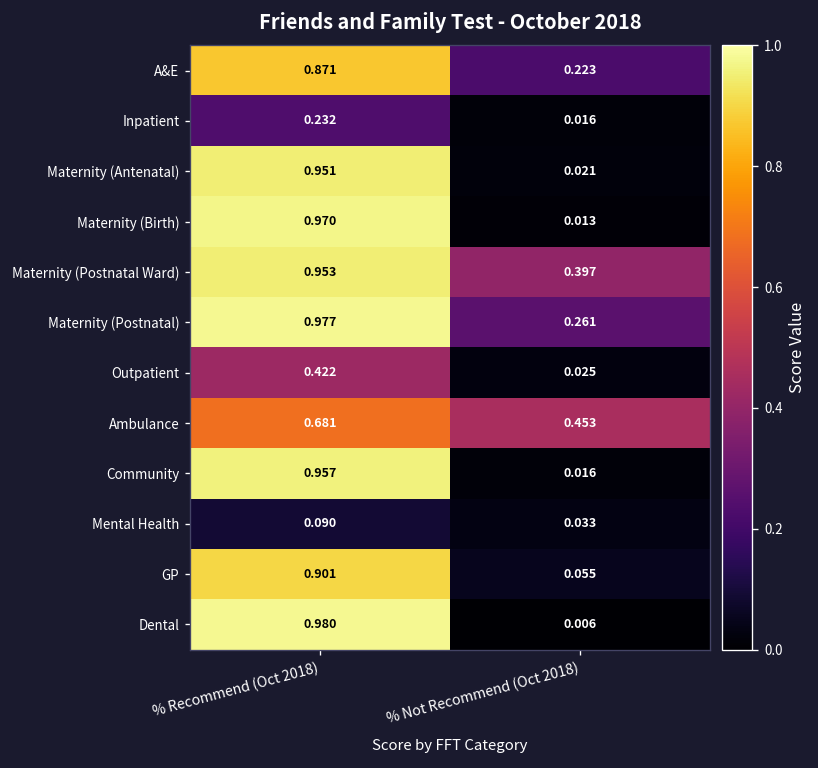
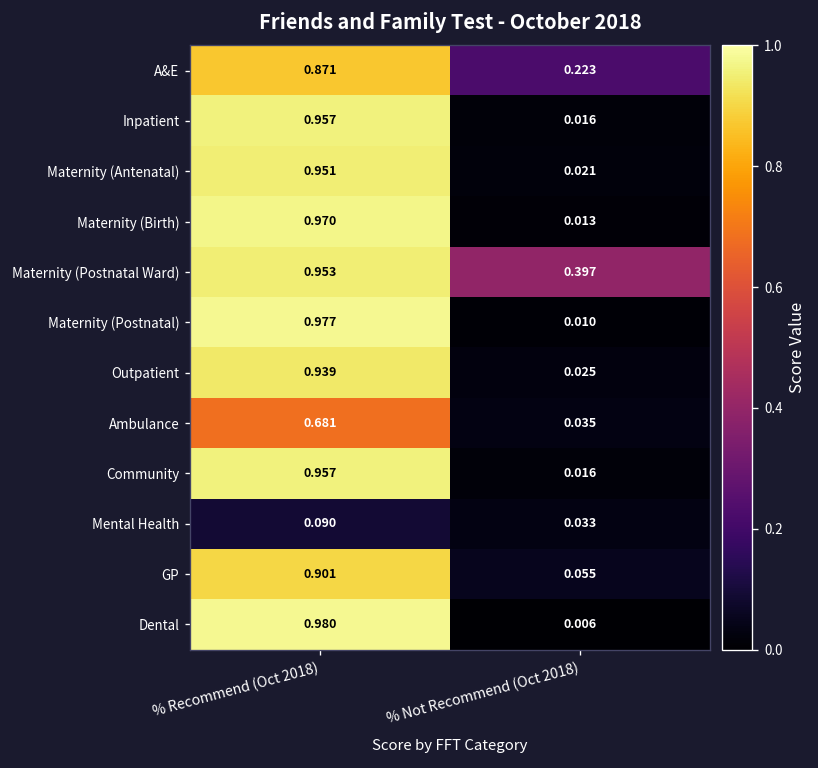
Inpatient, % Recommend (Oct 2018): 0.232 -> 0.957
Maternity (Postnatal), % Not Recommend (Oct 2018): 0.261 -> 0.010
Outpatient, % Recommend (Oct 2018): 0.422 -> 0.939
Ambulance, % Not Recommend (Oct 2018): 0.453 -> 0.035
